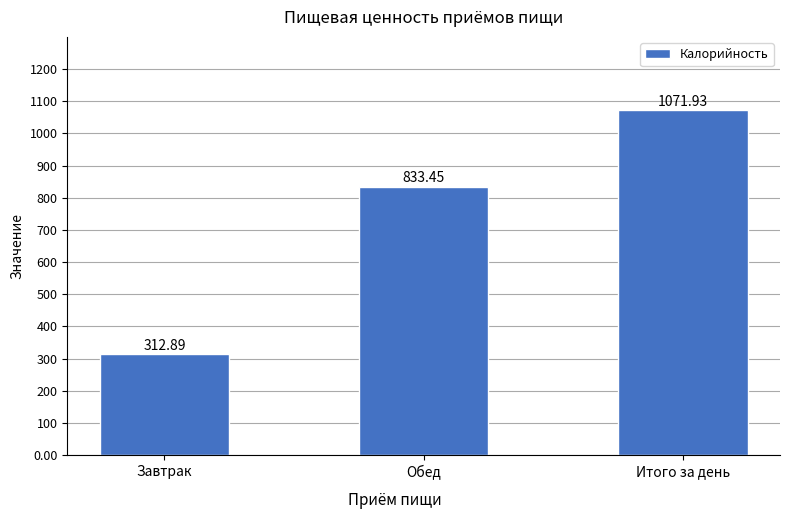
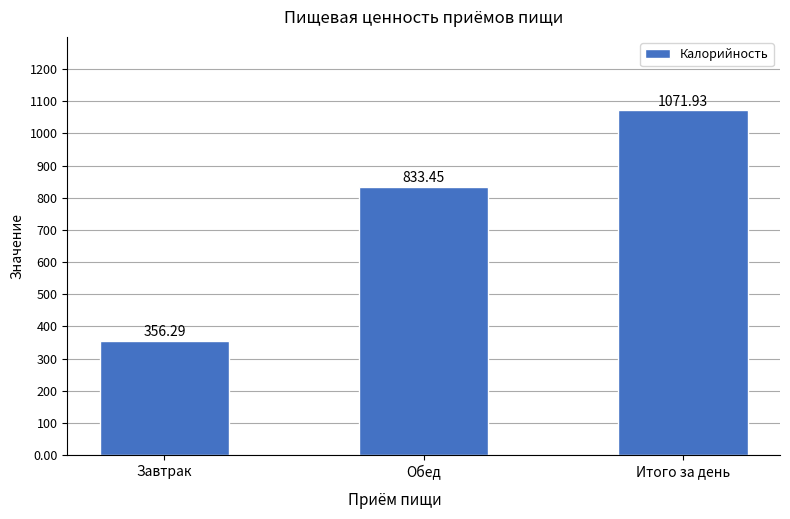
Завтрак: 312.89 -> 356.29
